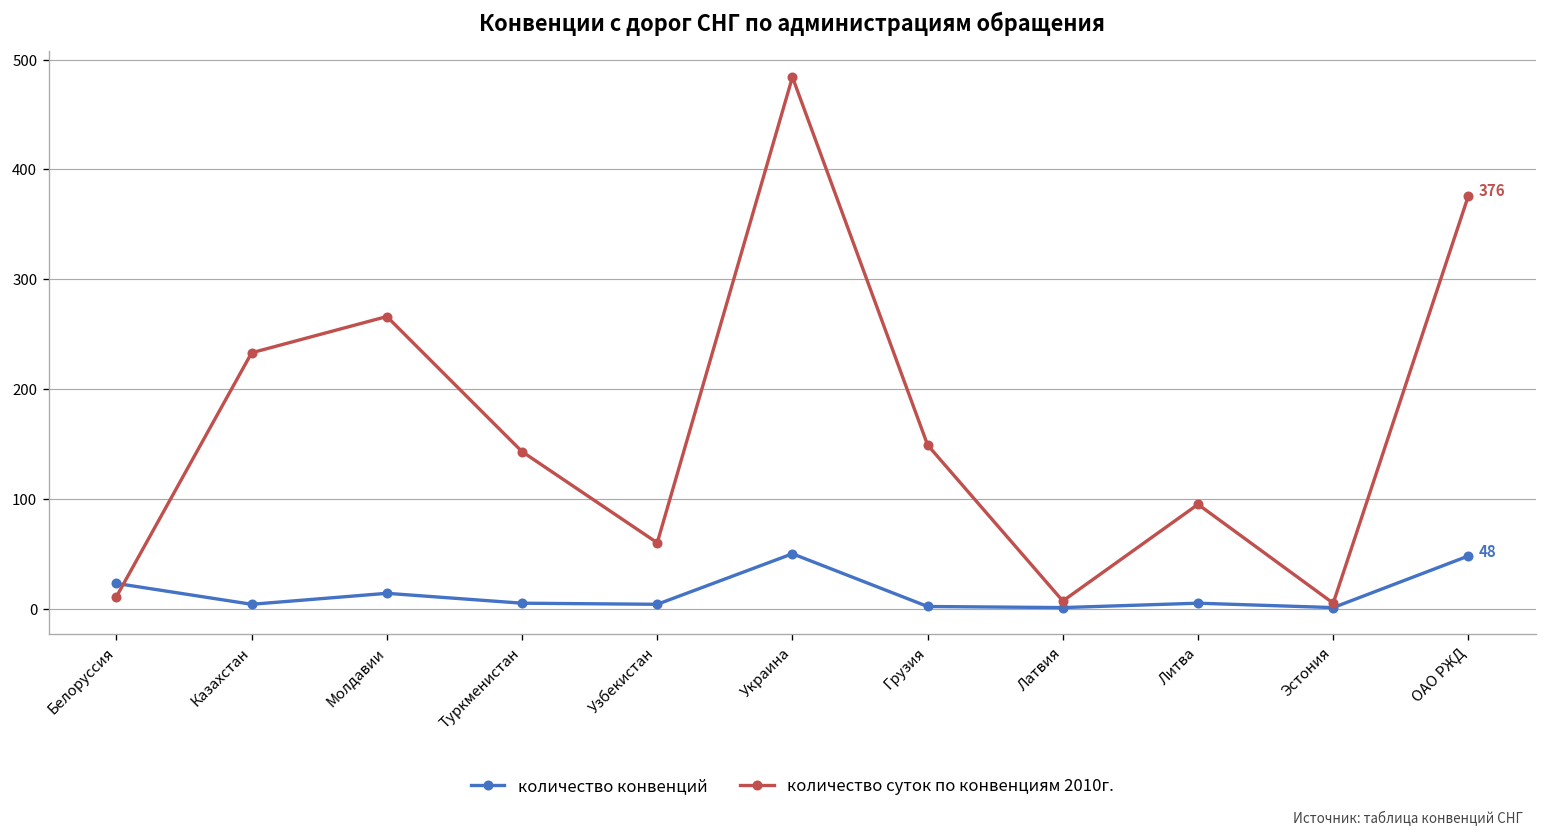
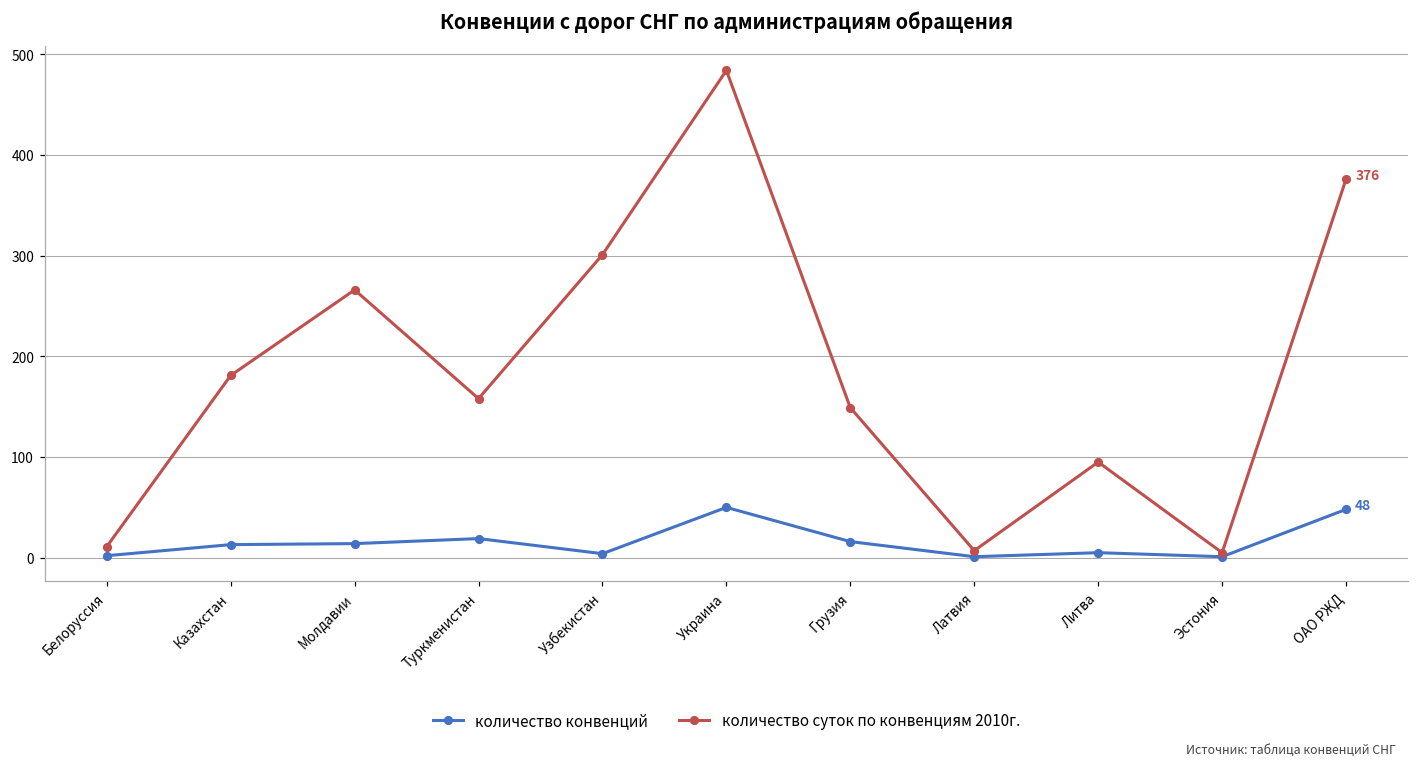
количество конвенций, Белоруссия: 20 -> 0
количество конвенций, Казахстан: 0 -> 10
количество суток по конвенциям 2010г., Казахстан: 230 -> 180
количество конвенций, Туркменистан: 10 -> 20
количество суток по конвенциям 2010г., Туркменистан: 140 -> 160
количество суток по конвенциям 2010г., Узбекистан: 60 -> 300
количество конвенций, Грузия: 0 -> 20
